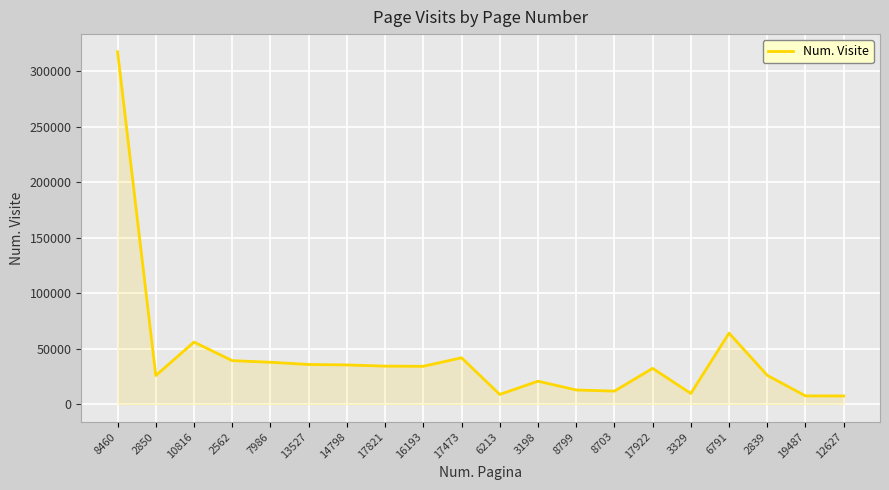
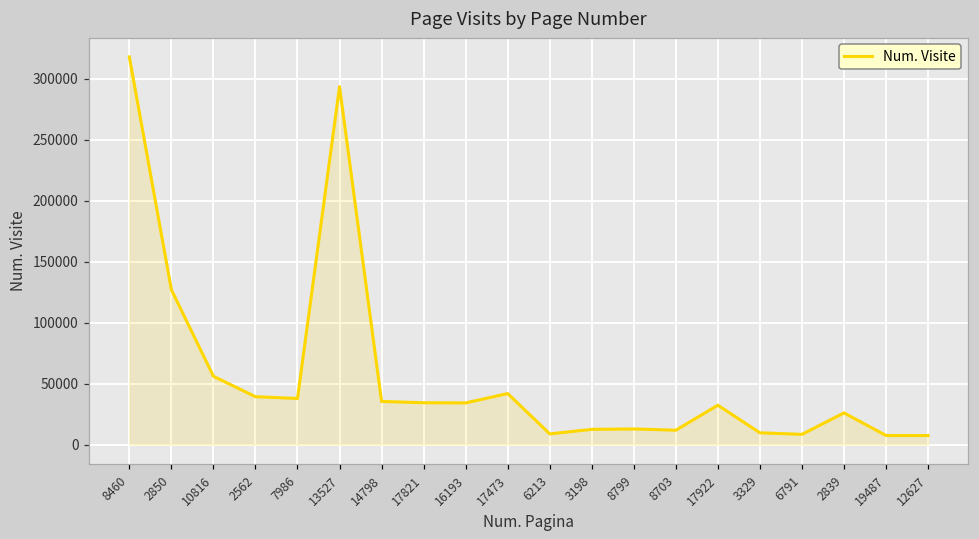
2850: 26000 -> 127000
13527: 36000 -> 293000
3198: 21000 -> 12000
6791: 64000 -> 8000
